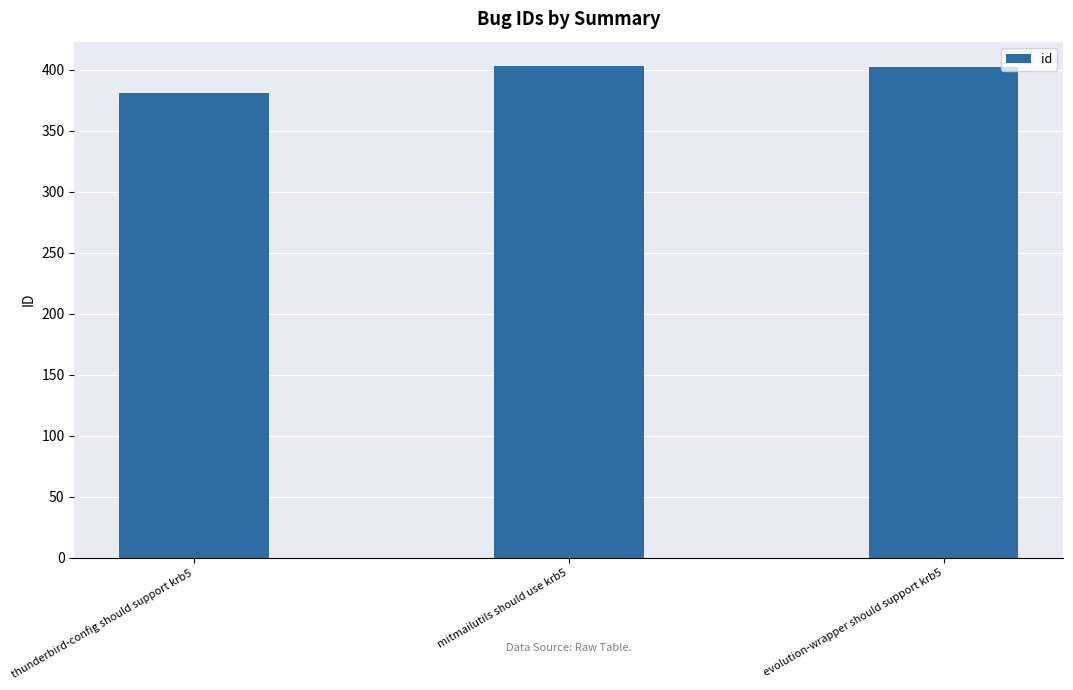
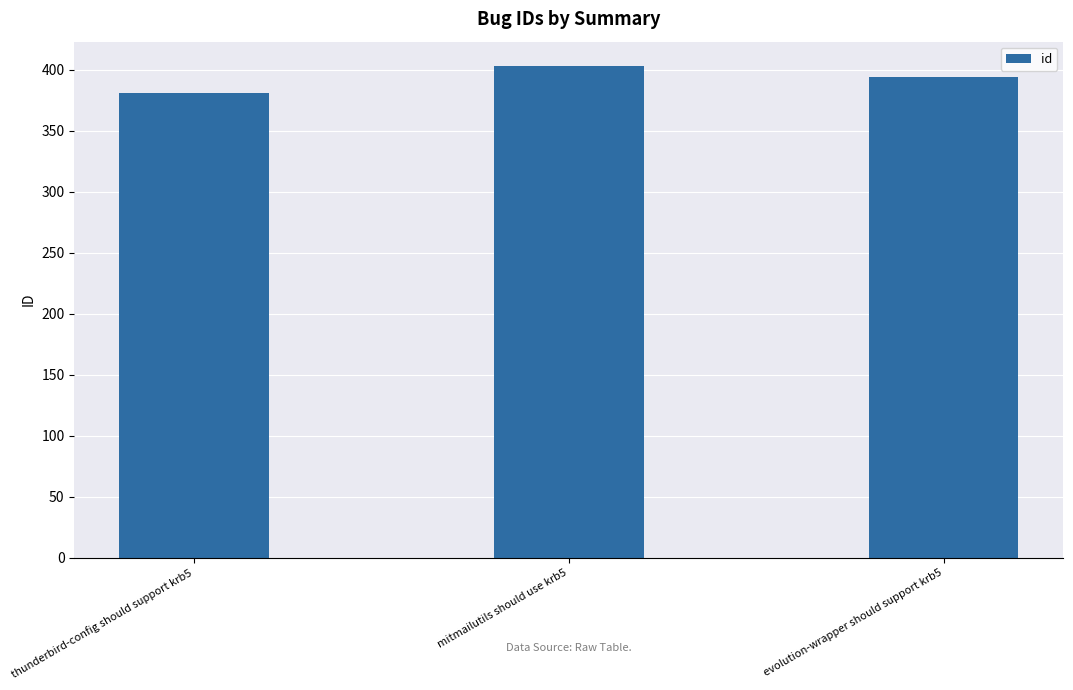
evolution-wrapper should support krb5: 402 -> 394
